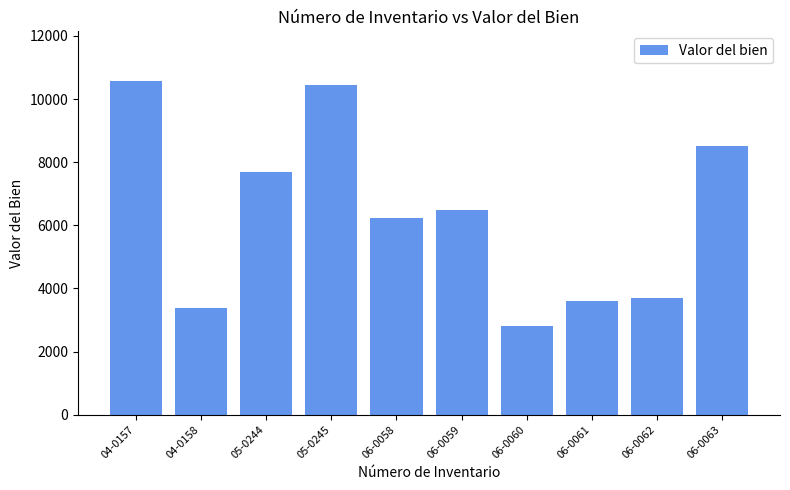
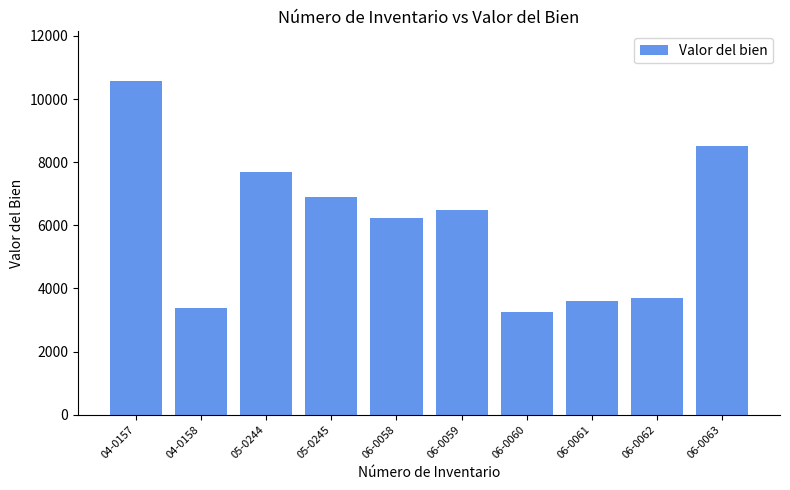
05-0245: 10400 -> 6900
06-0060: 2800 -> 3200
